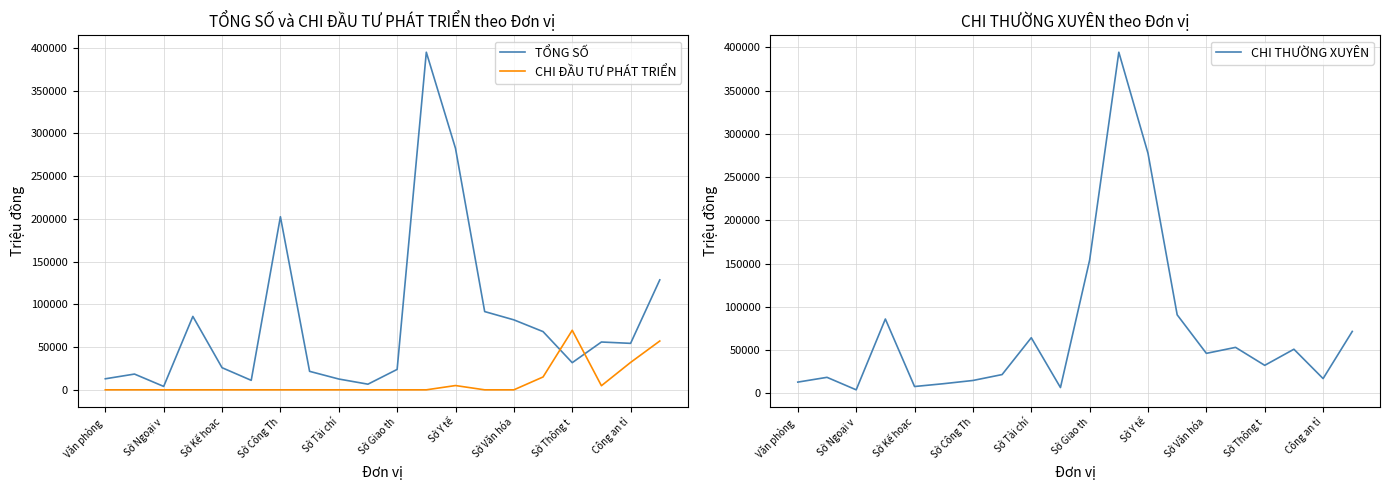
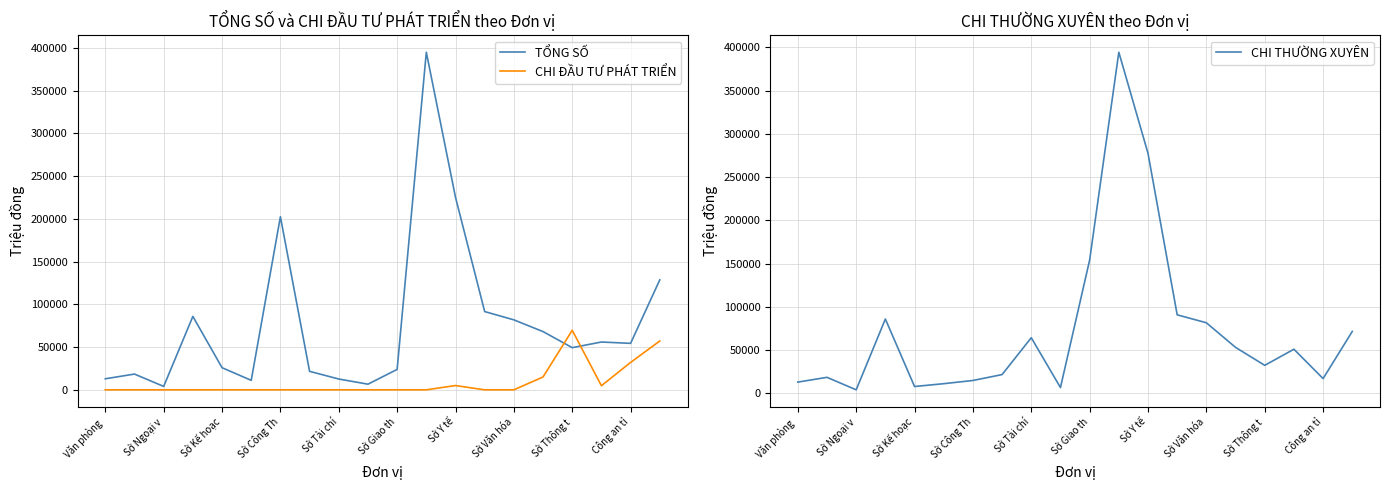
TỔNG SỐ và CHI ĐẦU TƯ PHÁT TRIỂN theo Đơn vị, TỔNG SỐ, Sở Y tế: 280000 -> 230000
TỔNG SỐ và CHI ĐẦU TƯ PHÁT TRIỂN theo Đơn vị, TỔNG SỐ, Sở Thông t: 30000 -> 50000
CHI THƯỜNG XUYÊN theo Đơn vị, Sở Văn hóa: 50000 -> 80000
